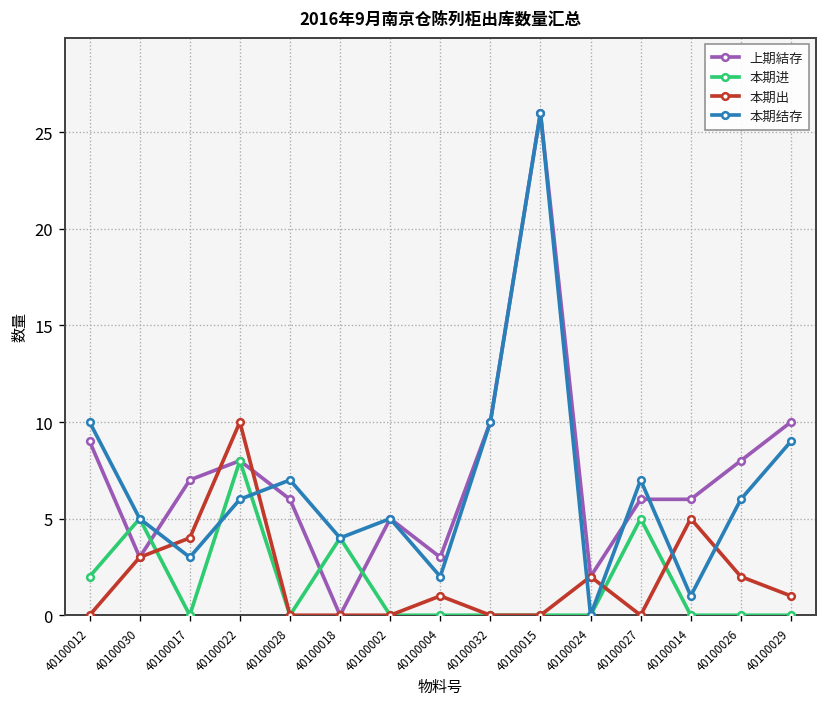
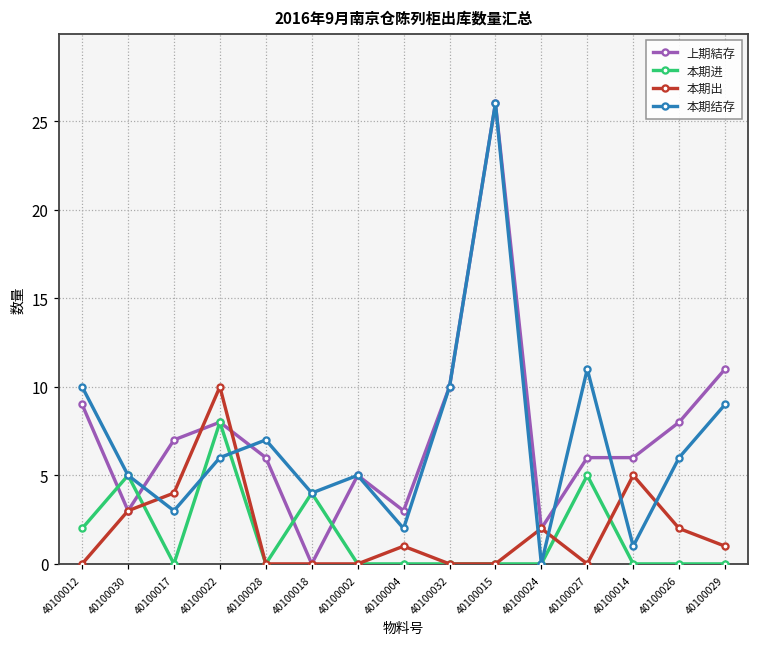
本期结存, 40100027: 7 -> 11
上期結存, 40100029: 10 -> 11
